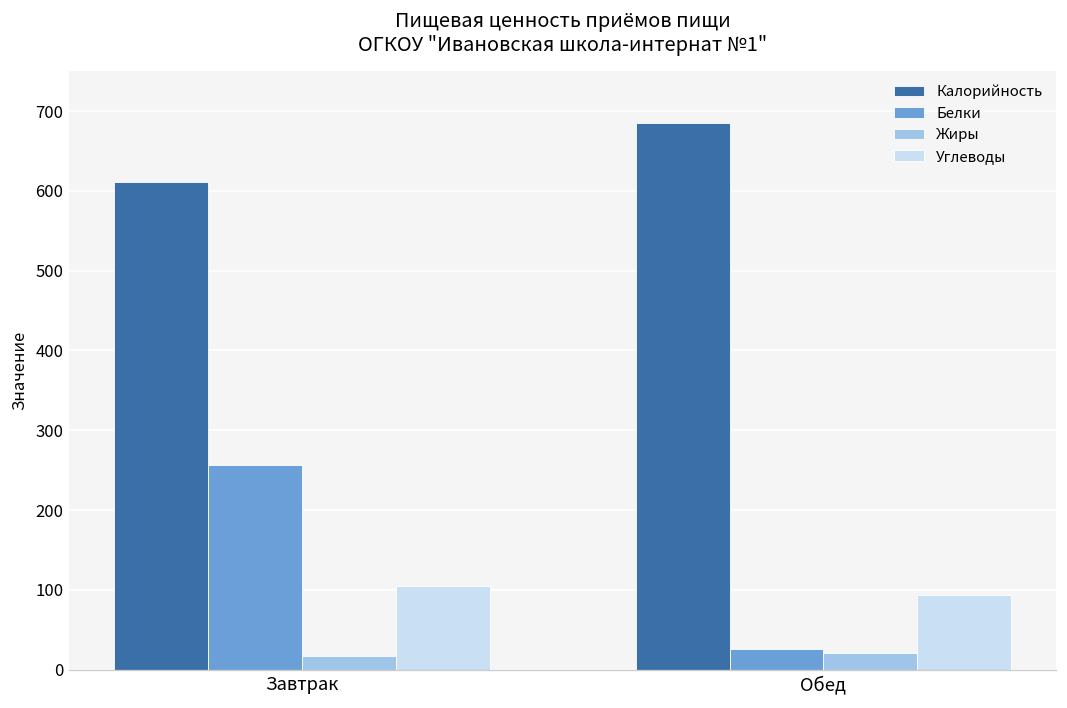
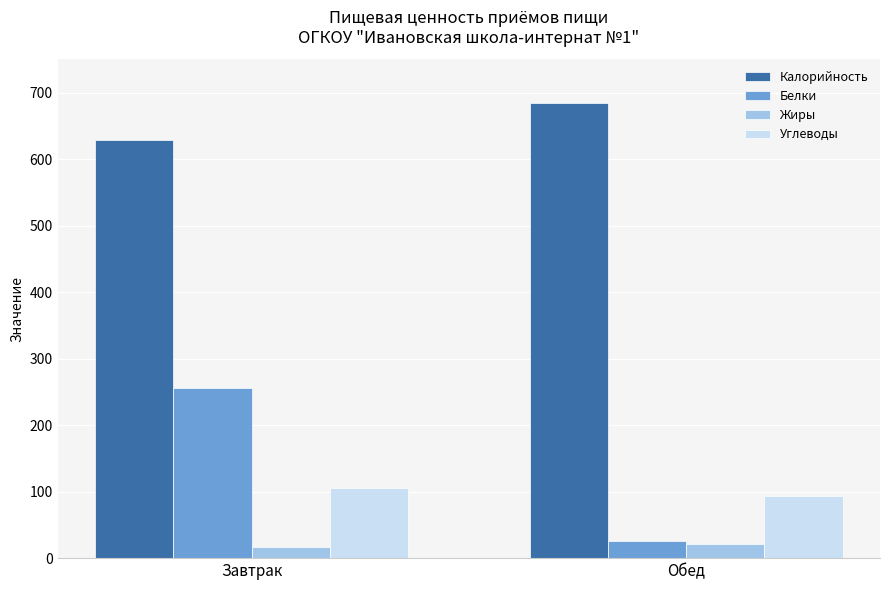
Калорийность, Завтрак: 610 -> 630
